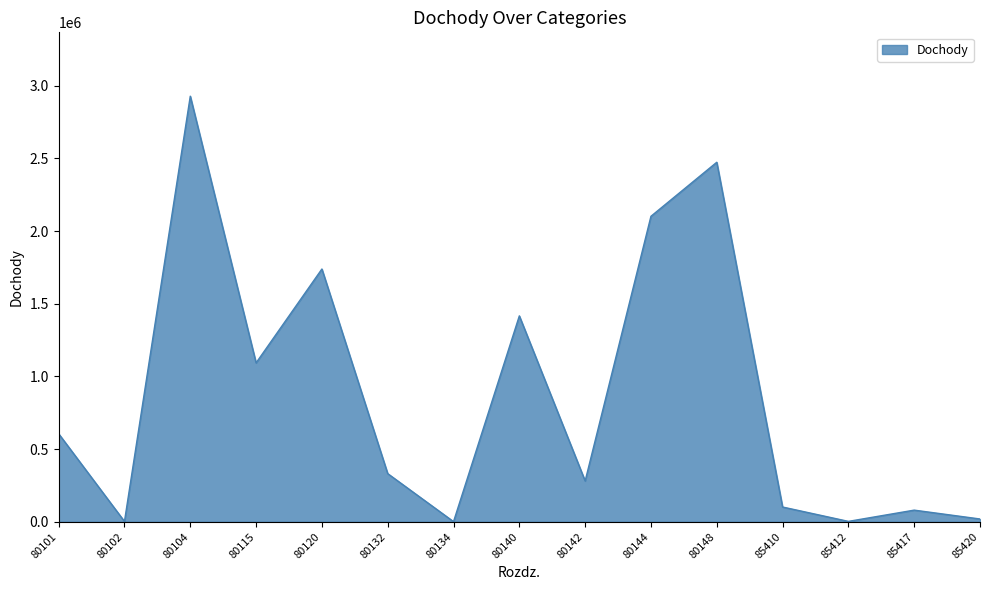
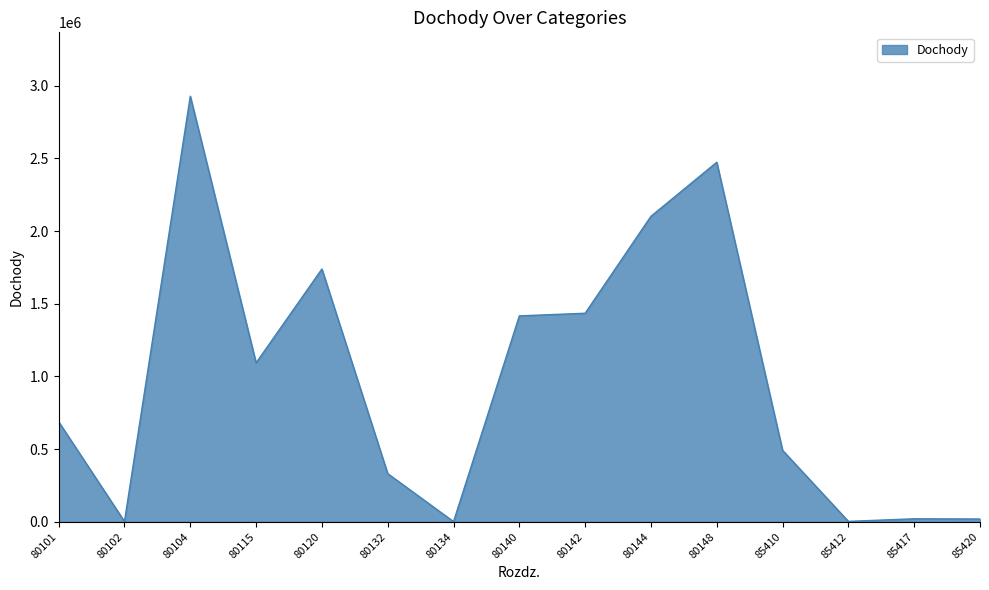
80101: 610000 -> 690000
80142: 280000 -> 1430000
85410: 100000 -> 490000
85417: 80000 -> 20000
